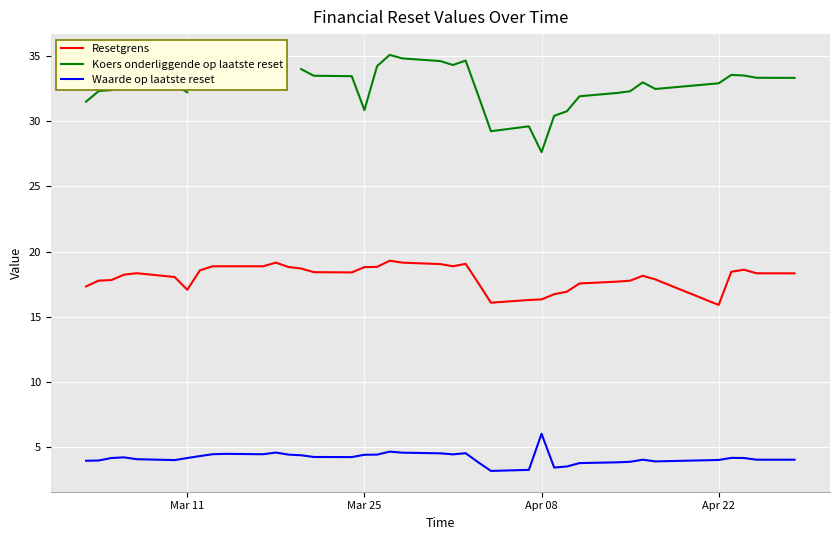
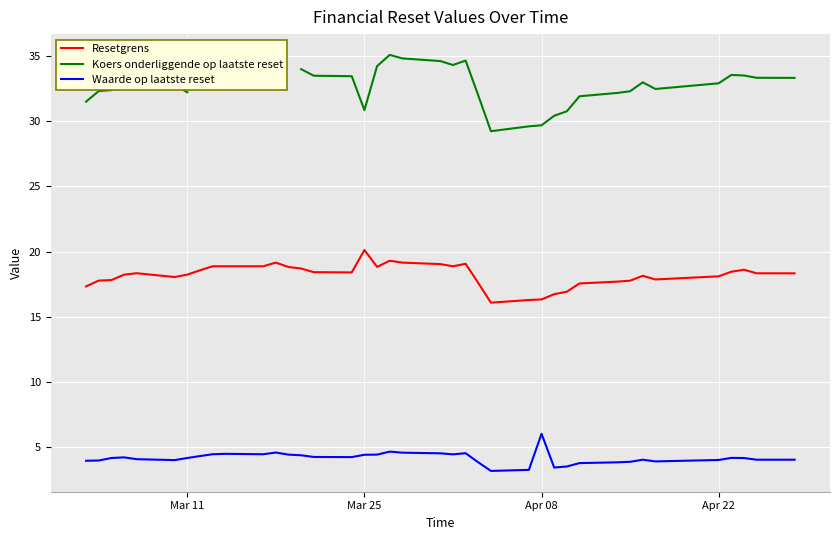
Resetgrens, Mar 11: 17.1 -> 18.2
Resetgrens, Mar 25: 18.8 -> 20.1
Koers onderliggende op laatste reset, Apr 08: 27.6 -> 29.7
Resetgrens, Apr 22: 15.9 -> 18.1
